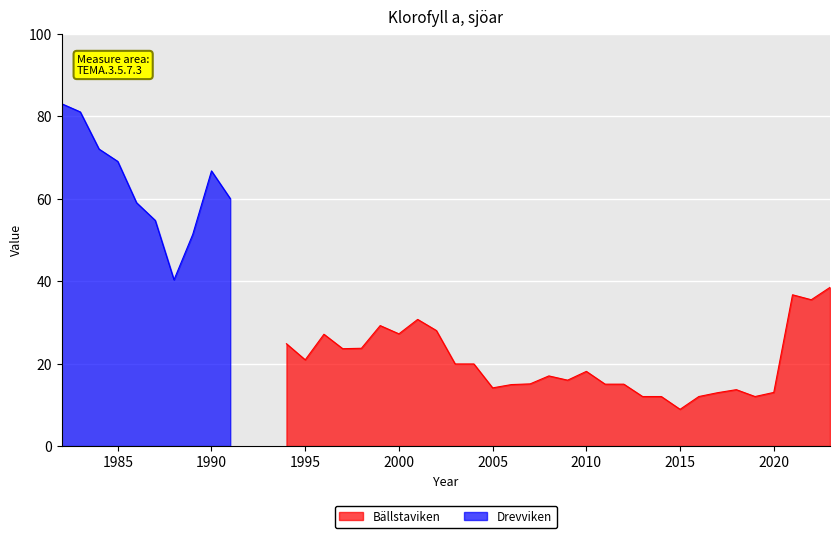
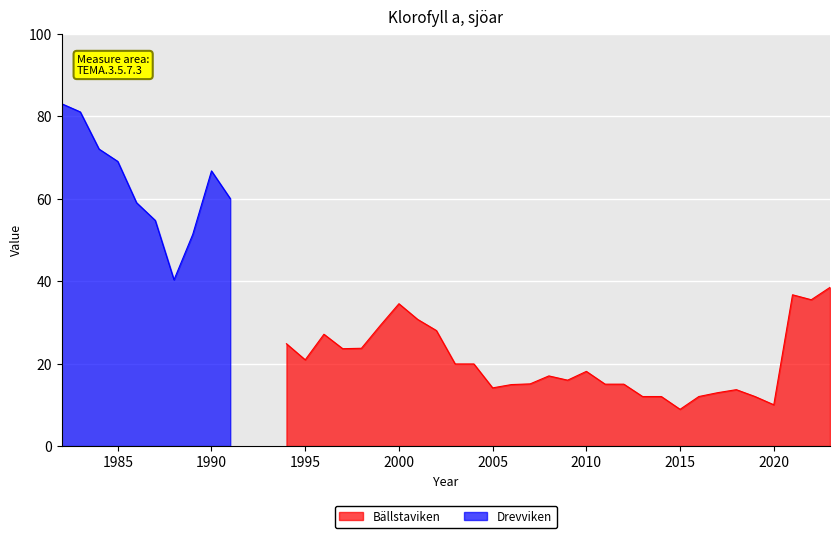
Bällstaviken, 2000: 27 -> 35
Bällstaviken, 2020: 13 -> 10
